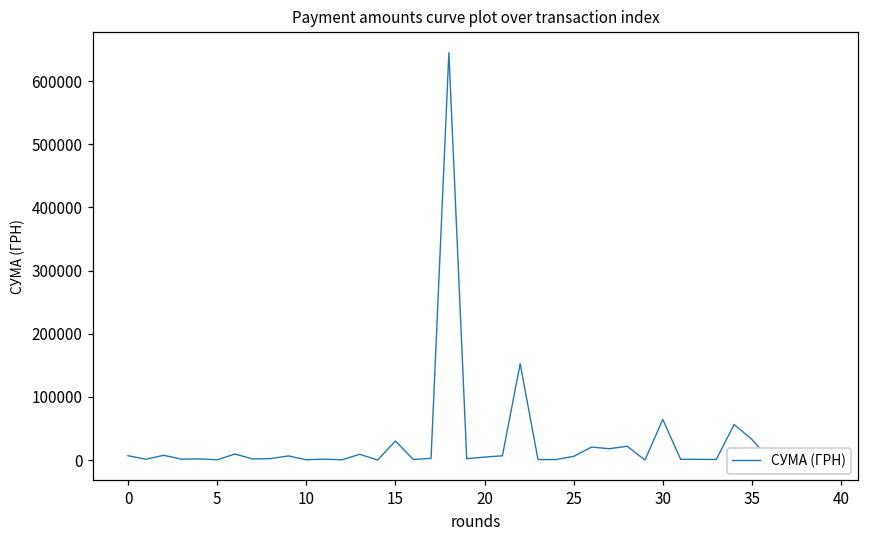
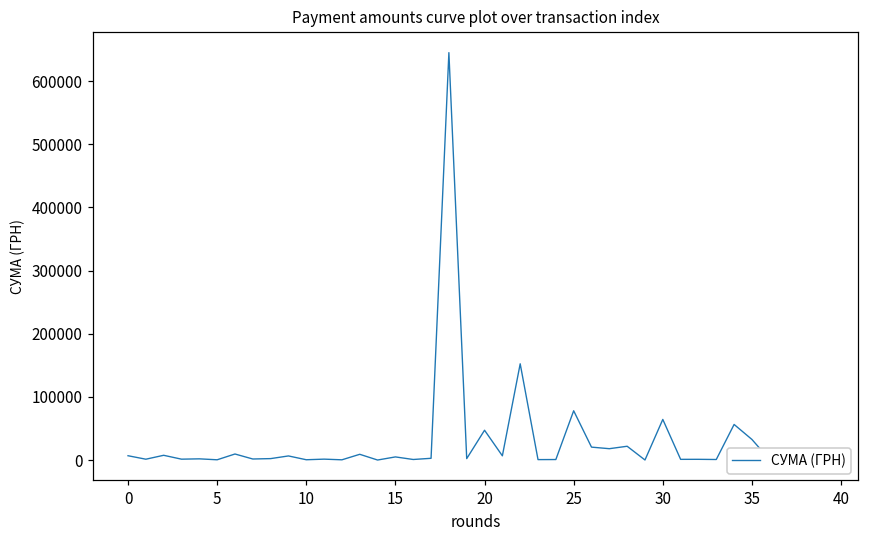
15: 30000 -> 10000
20: 0 -> 50000
25: 10000 -> 80000
